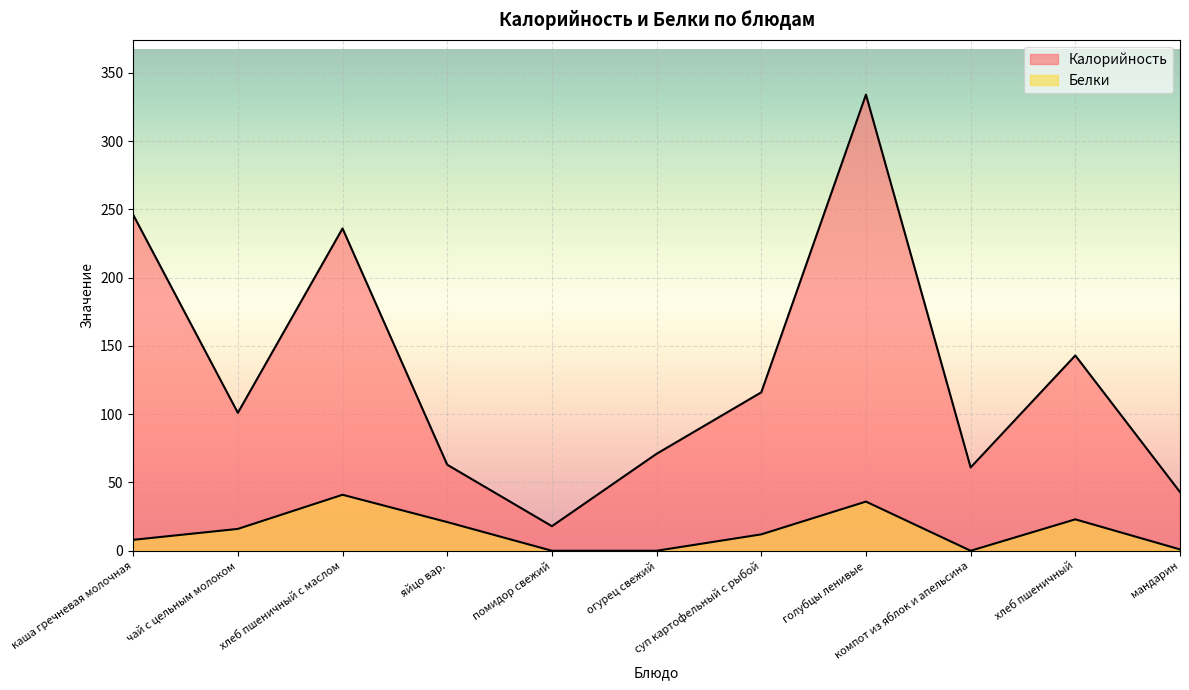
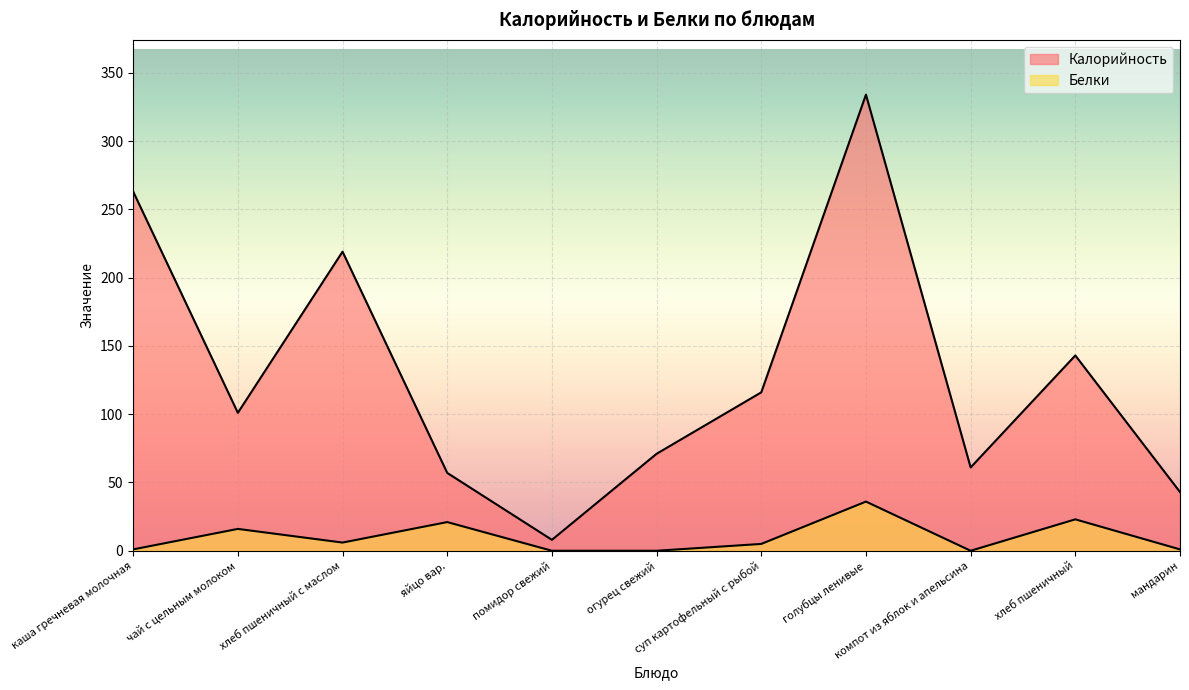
Калорийность, каша гречневая молочная: 246 -> 263
Белки, каша гречневая молочная: 8 -> 1
Калорийность, хлеб пшеничный с маслом: 236 -> 219
Белки, хлеб пшеничный с маслом: 41 -> 6
Калорийность, яйцо вар.: 63 -> 57
Калорийность, помидор свежий: 18 -> 8
Белки, суп картофельный с рыбой: 12 -> 5
